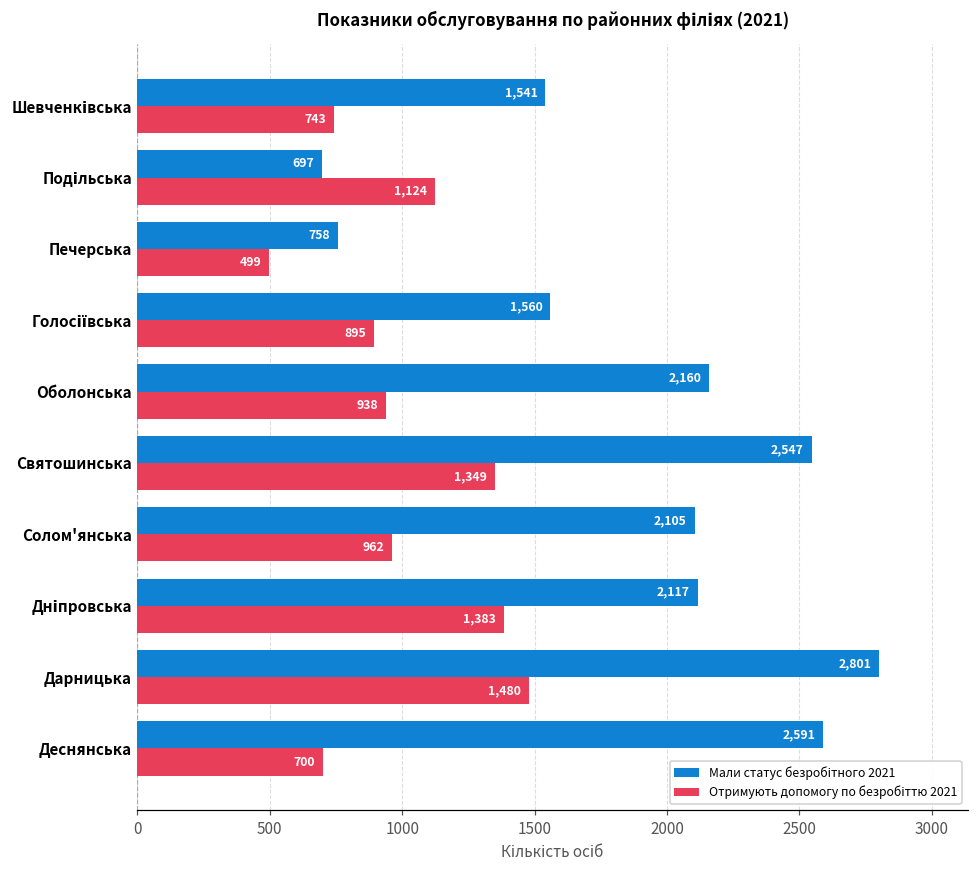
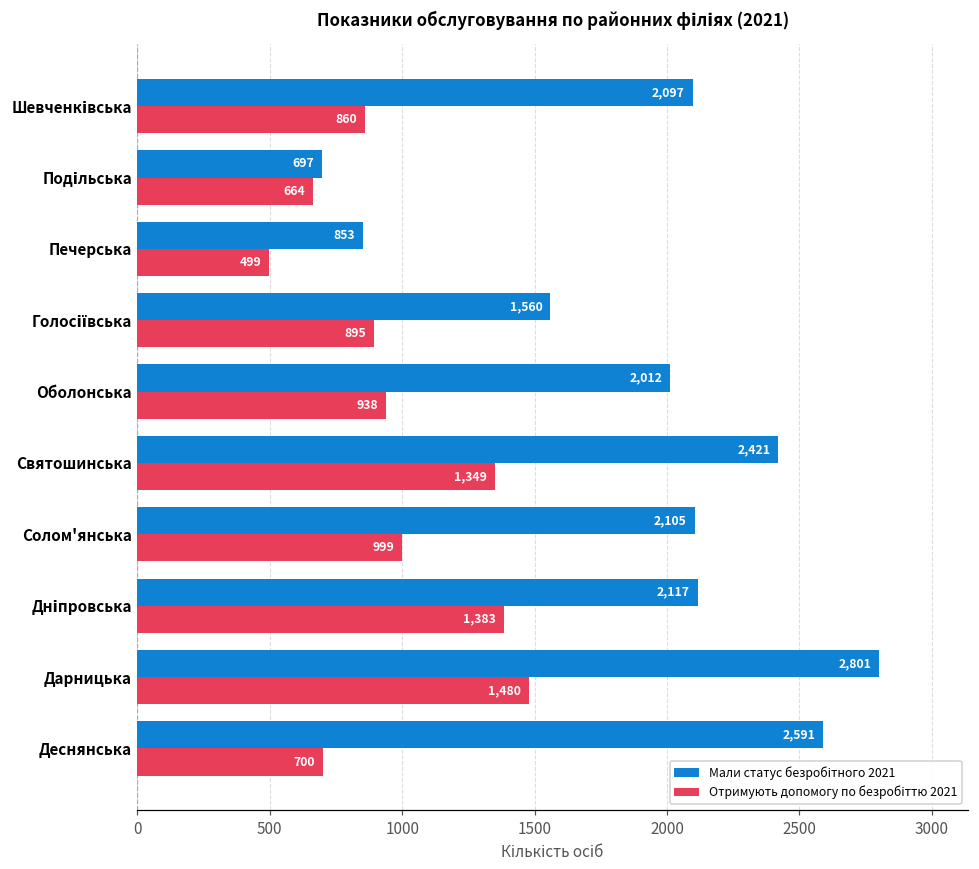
Мали статус безробітного 2021, Шевченківська: 1,541 -> 2,097
Отримують допомогу по безробіттю 2021, Шевченківська: 743 -> 860
Отримують допомогу по безробіттю 2021, Подільська: 1,124 -> 664
Мали статус безробітного 2021, Печерська: 758 -> 853
Мали статус безробітного 2021, Оболонська: 2,160 -> 2,012
Мали статус безробітного 2021, Святошинська: 2,547 -> 2,421
Отримують допомогу по безробіттю 2021, Солом'янська: 962 -> 999
